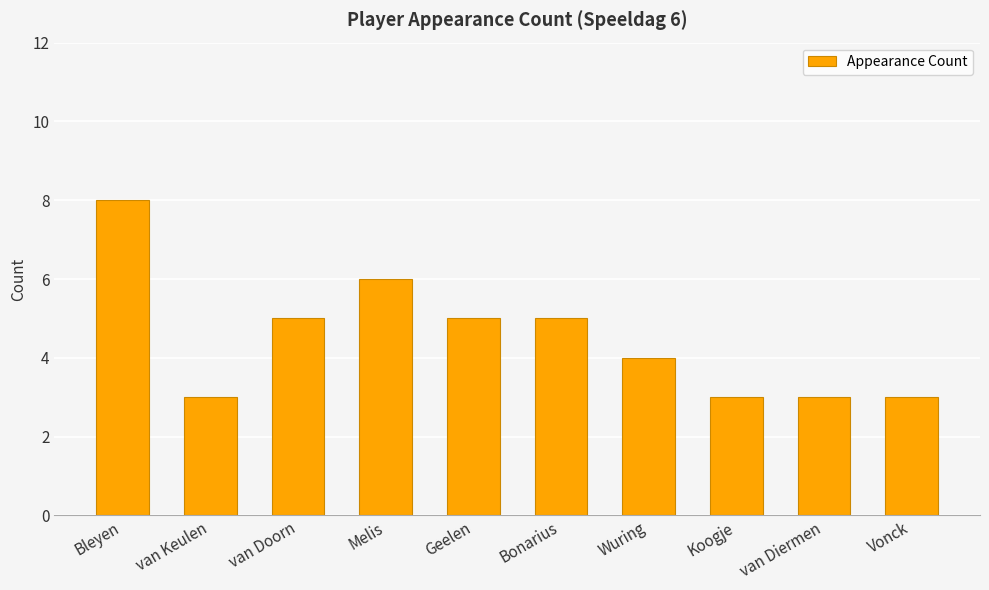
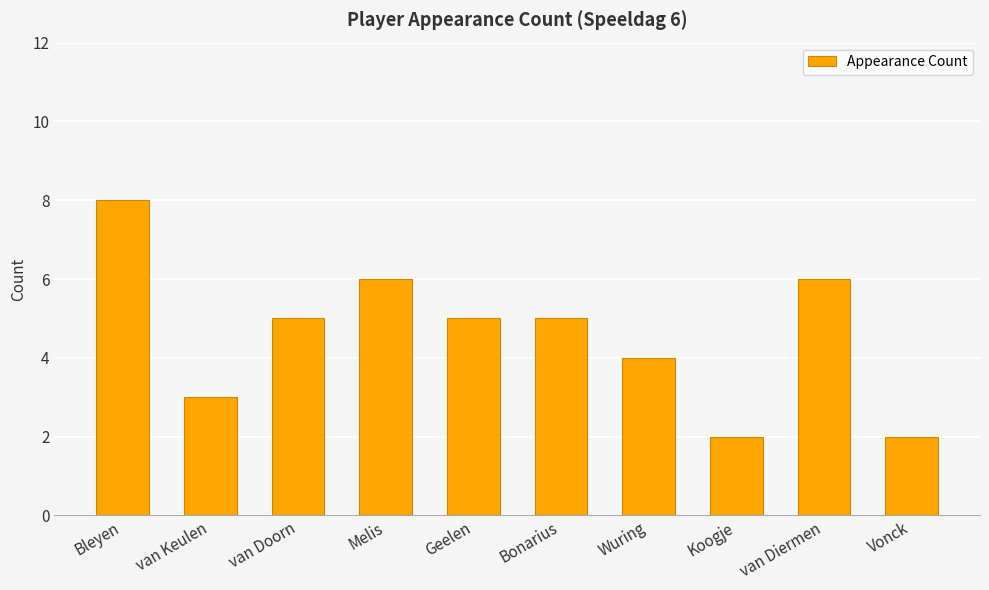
Koogje: 3 -> 2
van Diermen: 3 -> 6
Vonck: 3 -> 2
